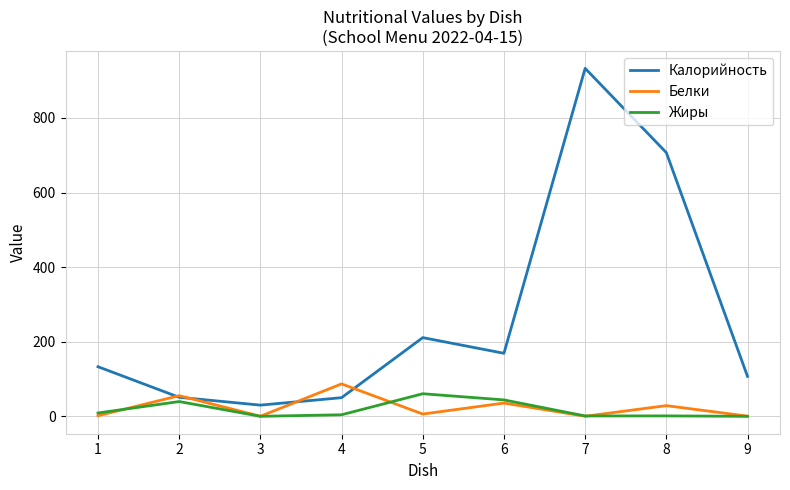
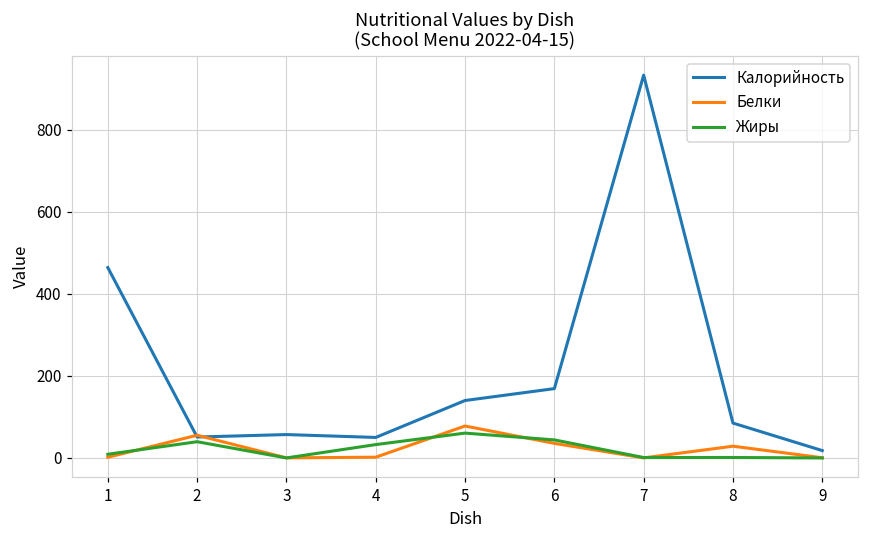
Калорийность, 1: 130 -> 460
Калорийность, 3: 30 -> 60
Белки, 4: 90 -> 0
Жиры, 4: 0 -> 30
Калорийность, 5: 210 -> 140
Белки, 5: 10 -> 80
Калорийность, 8: 710 -> 90
Калорийность, 9: 110 -> 20
